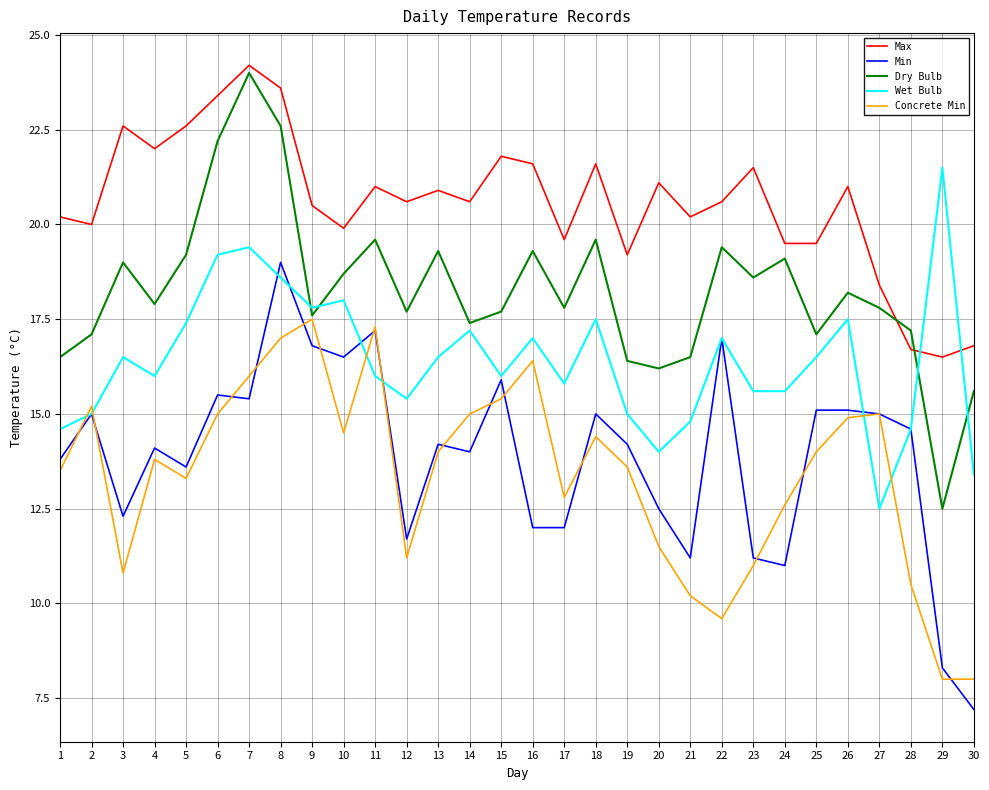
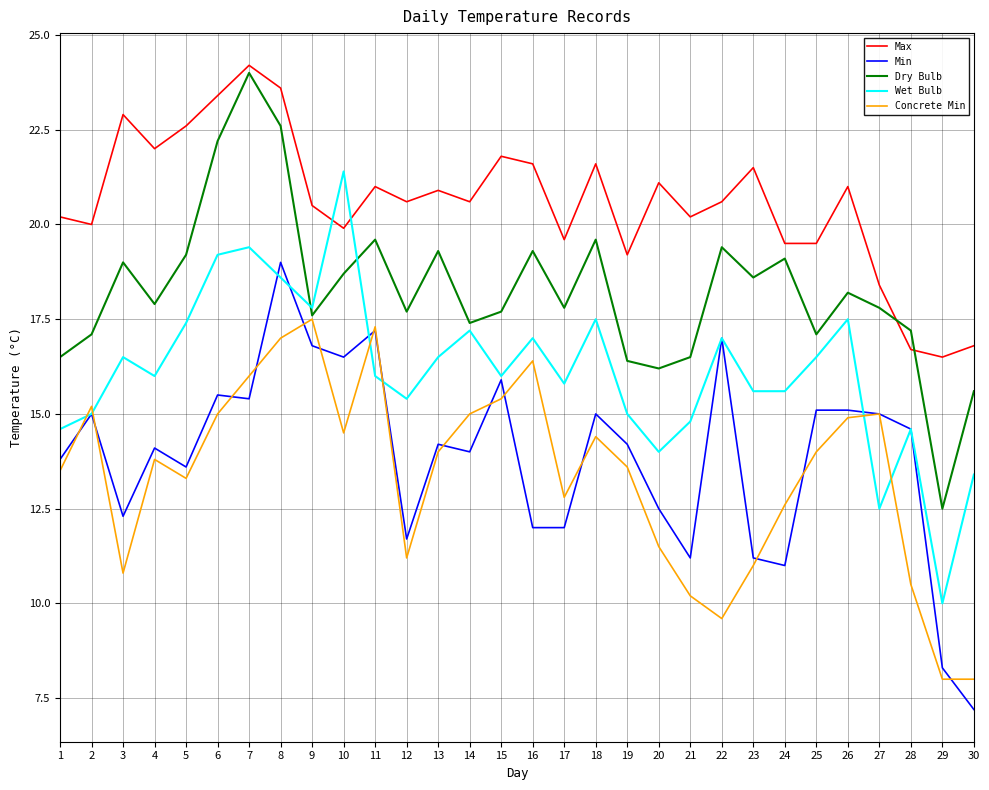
Max, 3: 22.6 -> 22.9
Wet Bulb, 10: 18.0 -> 21.4
Wet Bulb, 29: 21.5 -> 10.0
